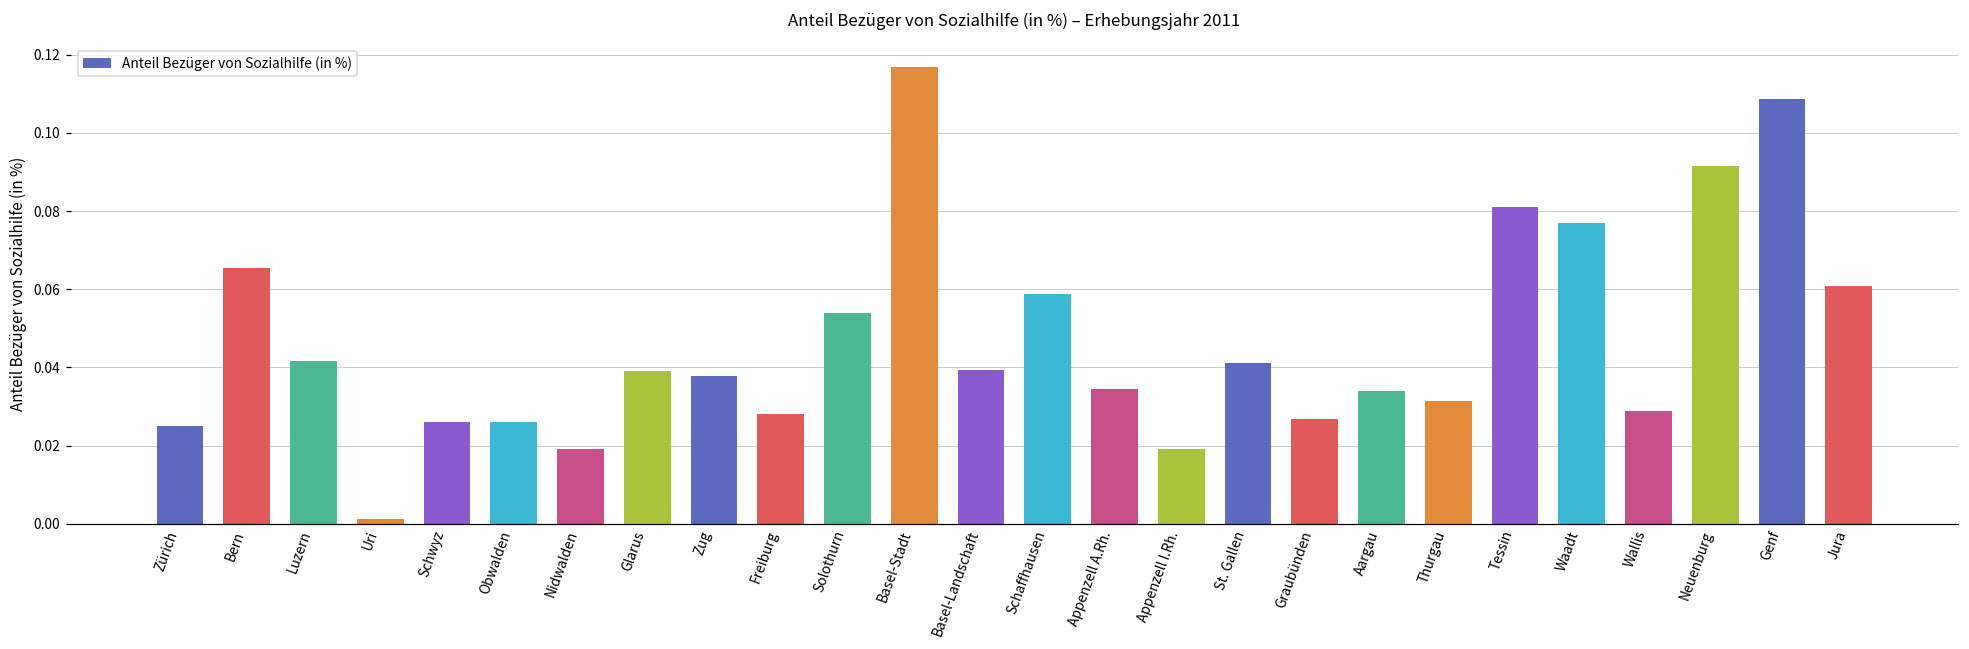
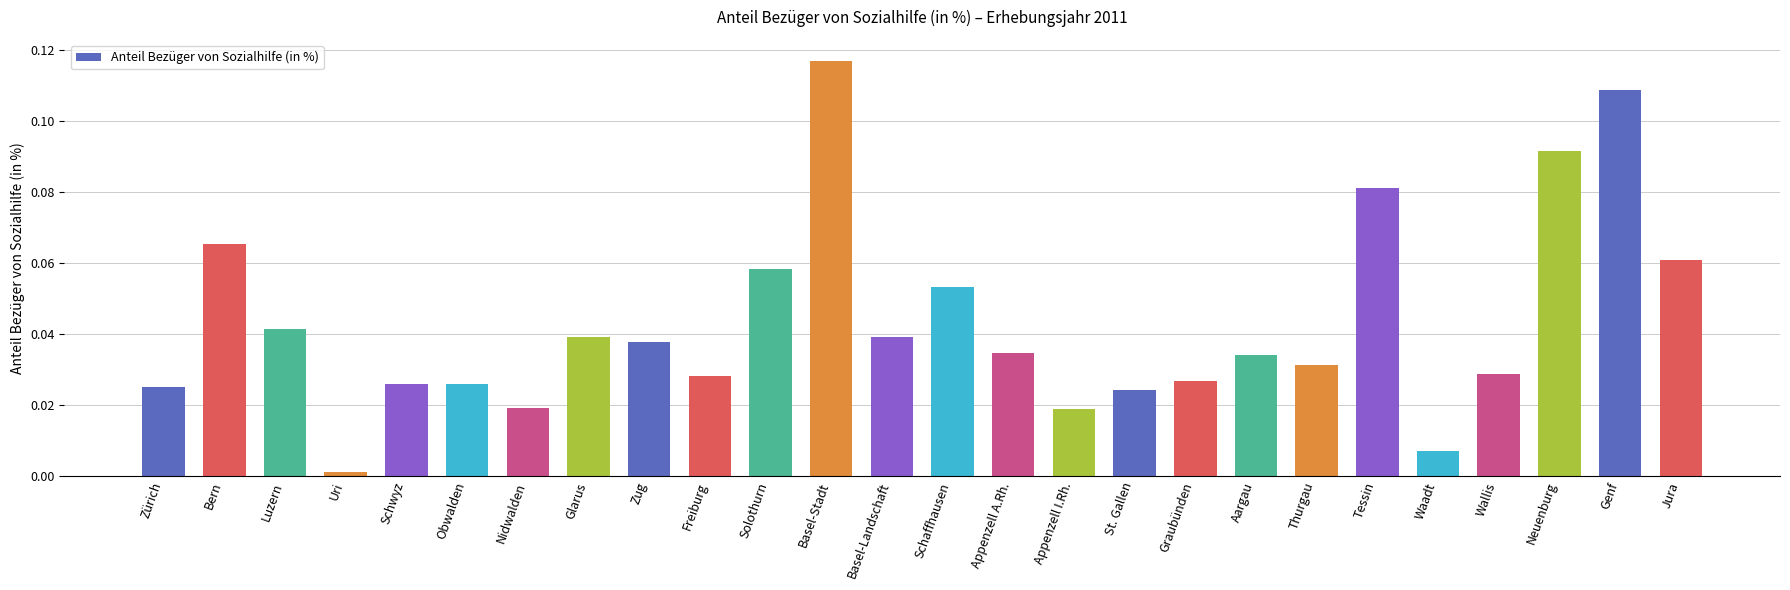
Solothurn: 0.054 -> 0.058
Schaffhausen: 0.059 -> 0.053
St. Gallen: 0.041 -> 0.024
Waadt: 0.077 -> 0.007
